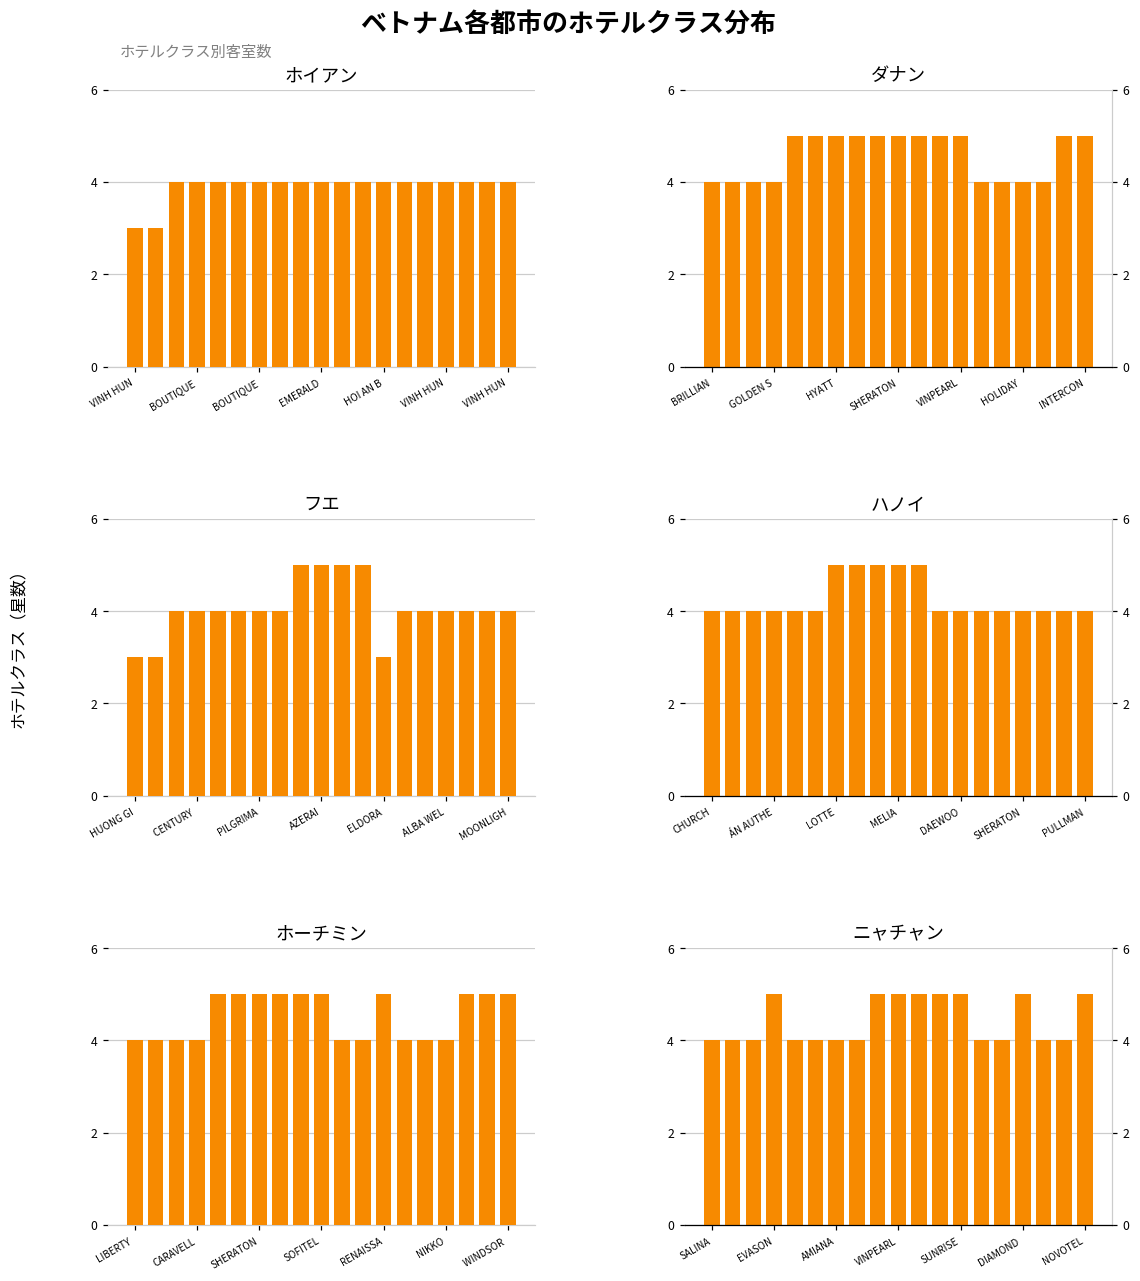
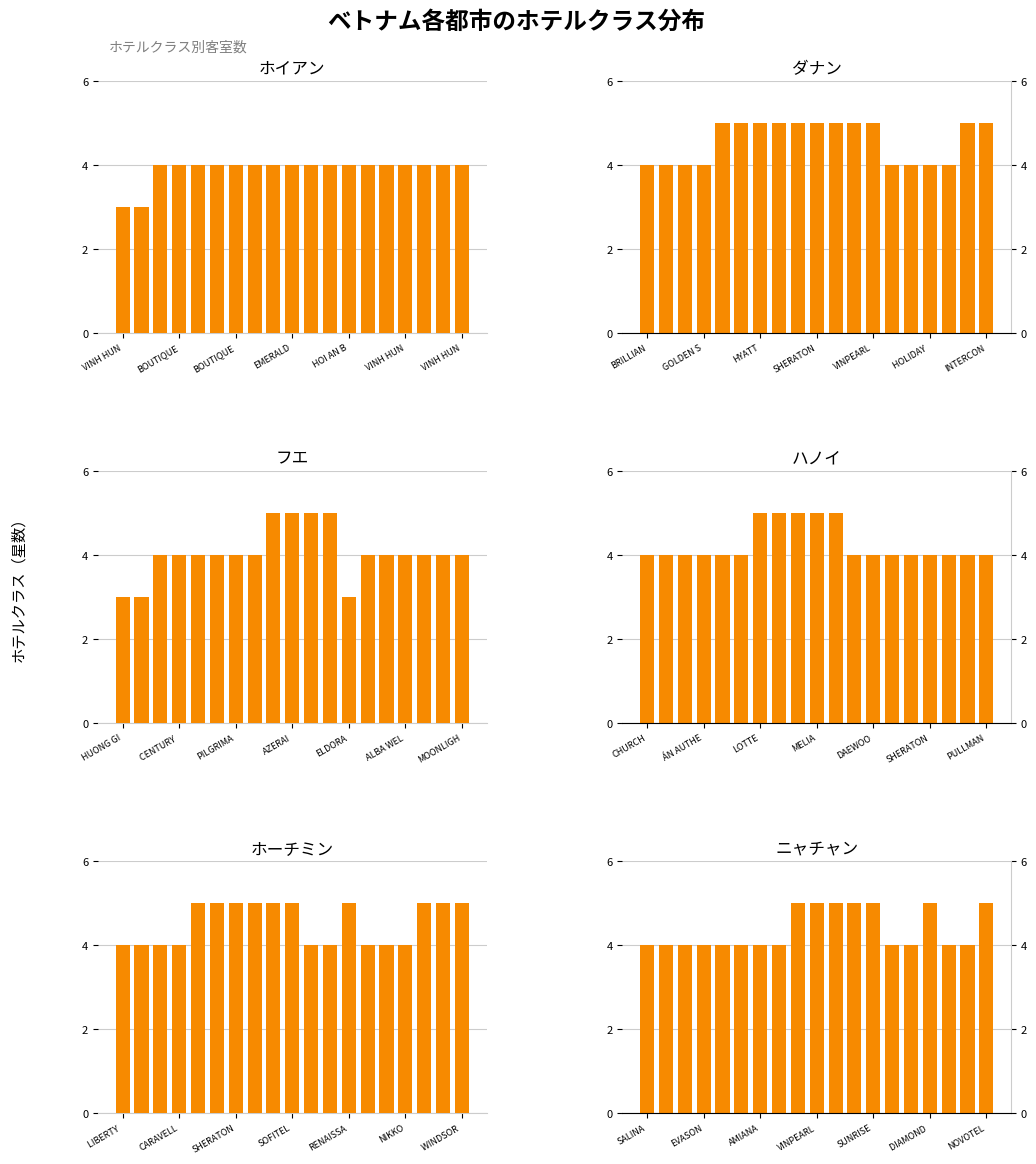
ニャチャン, EVASON: 5 -> 4
